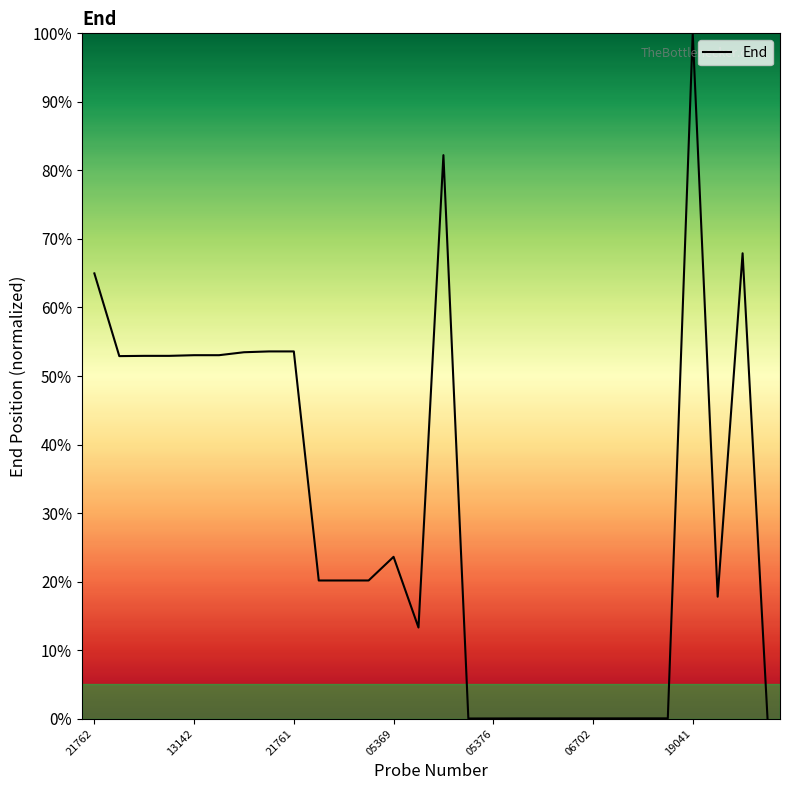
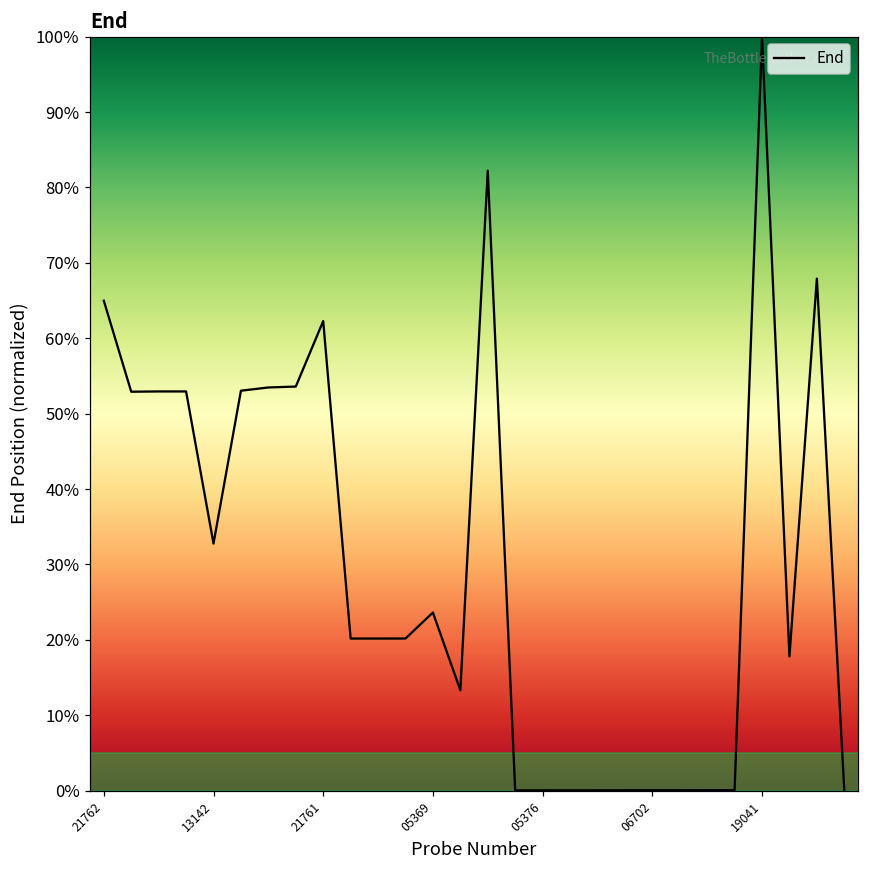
13142: 53% -> 33%
21761: 54% -> 62%
